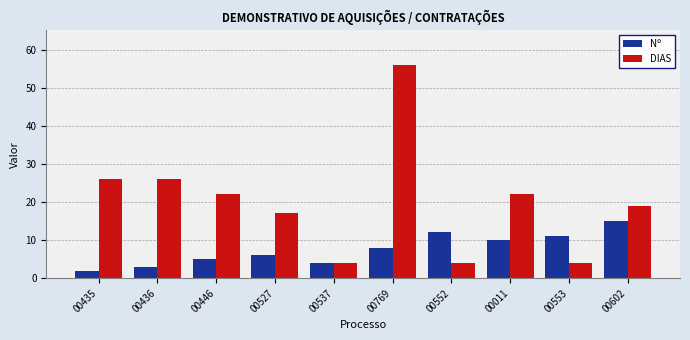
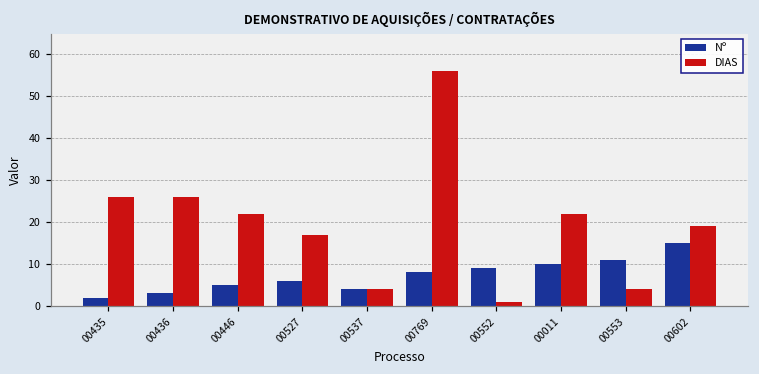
Nº, 00552: 12 -> 9
DIAS, 00552: 4 -> 1
